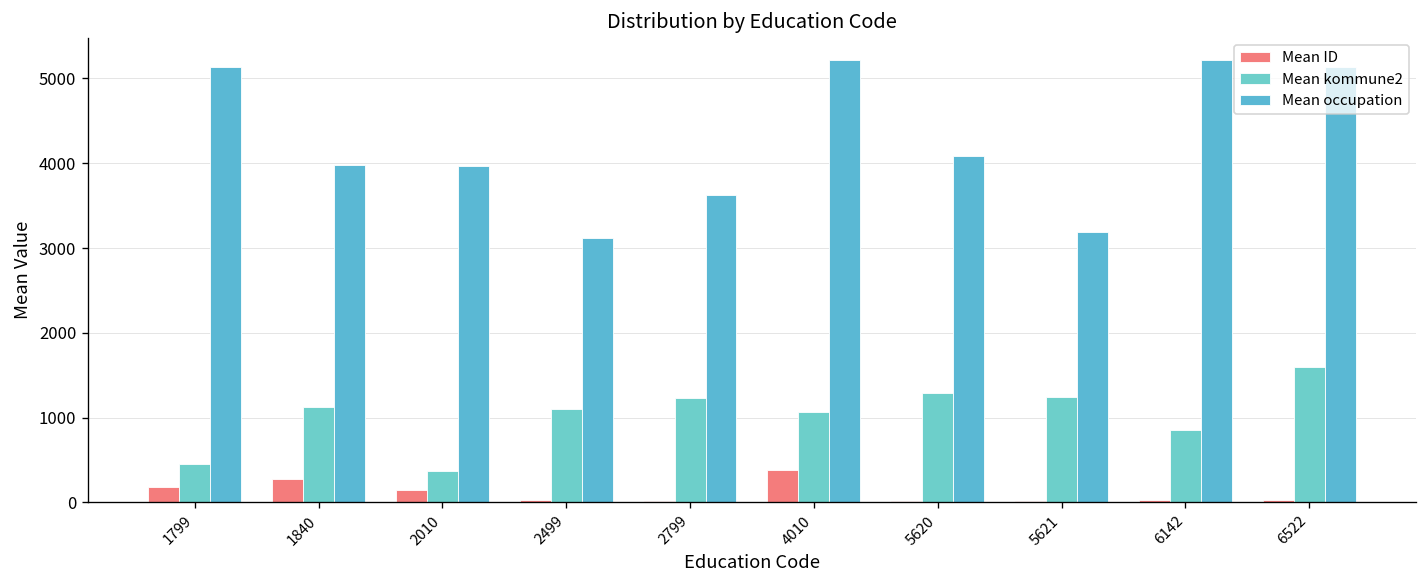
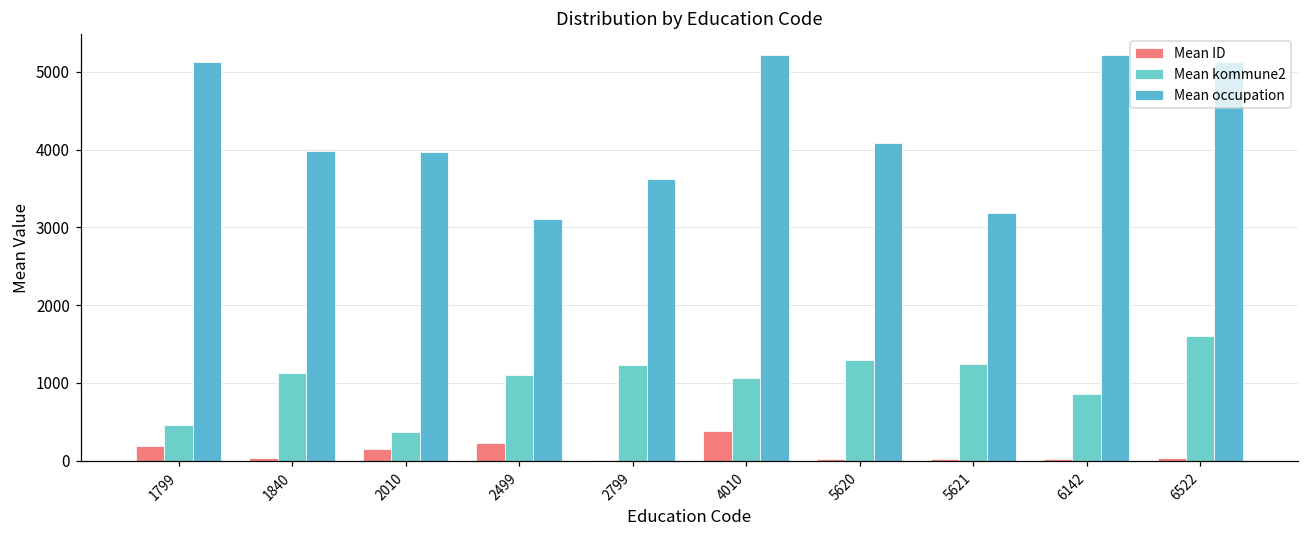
Mean ID, 1840: 300 -> 0
Mean ID, 2499: 0 -> 200
